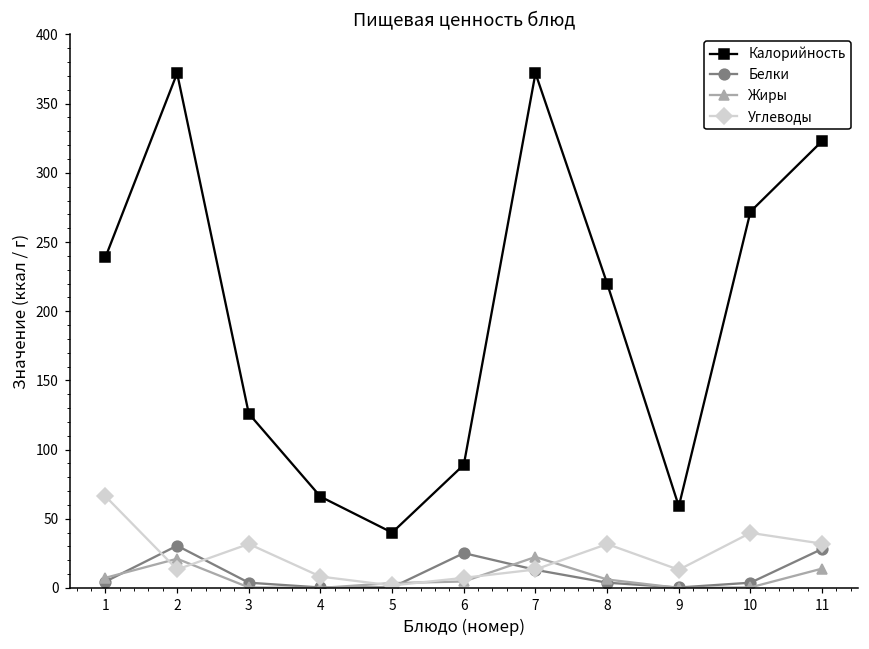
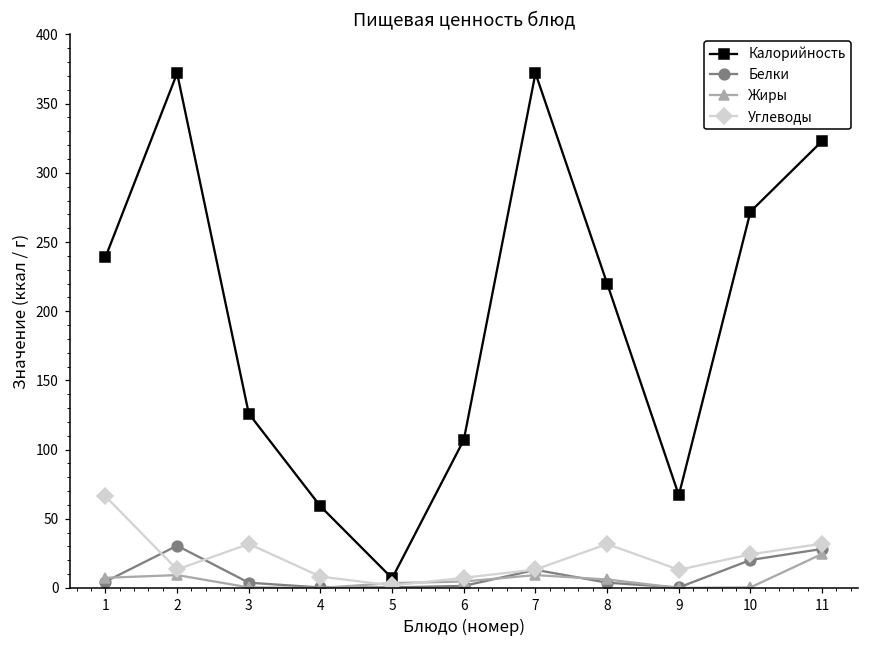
Жиры, 2: 21 -> 9
Калорийность, 4: 66 -> 59
Калорийность, 5: 40 -> 7
Калорийность, 6: 89 -> 107
Белки, 6: 25 -> 1
Жиры, 7: 22 -> 9
Калорийность, 9: 59 -> 67
Белки, 10: 4 -> 20
Углеводы, 10: 40 -> 24
Жиры, 11: 14 -> 25
